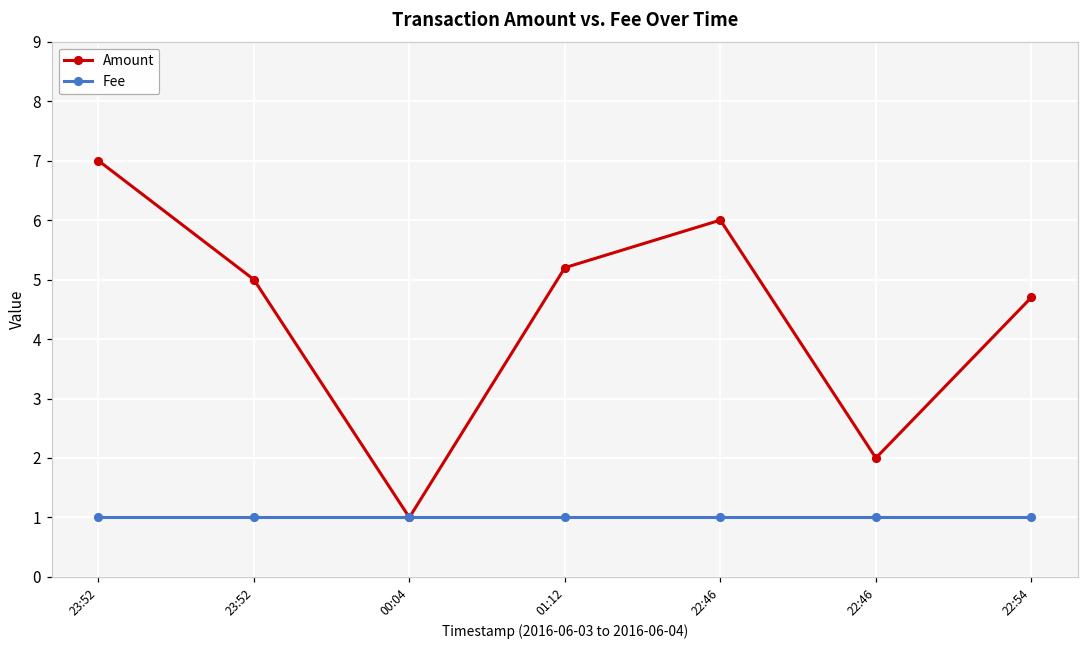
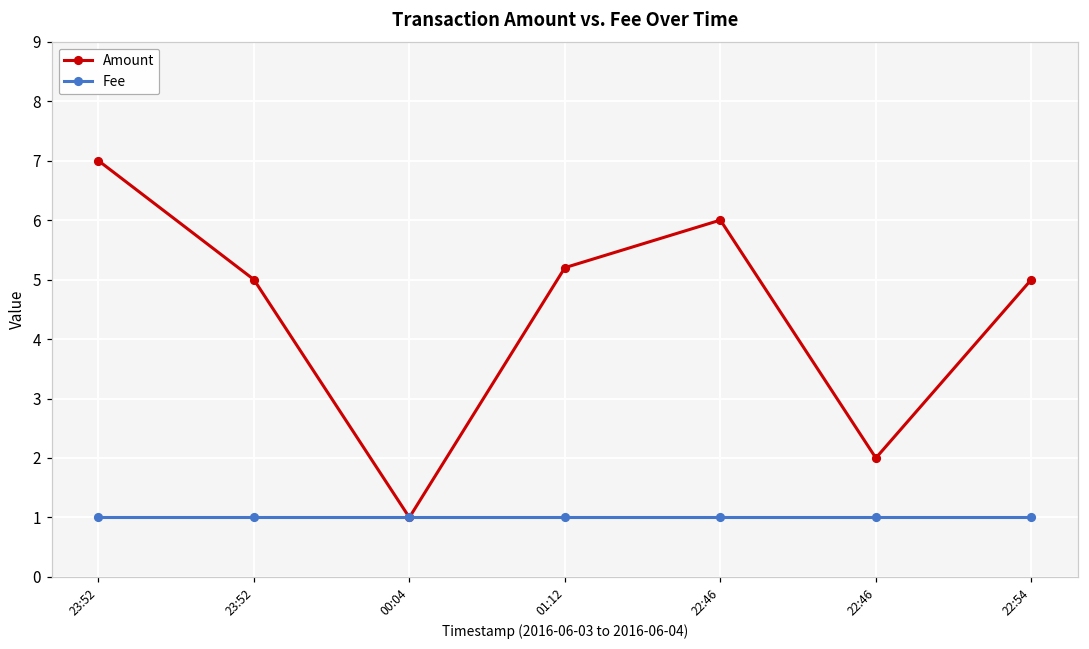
Amount, 22:54: 4.7 -> 5.0
